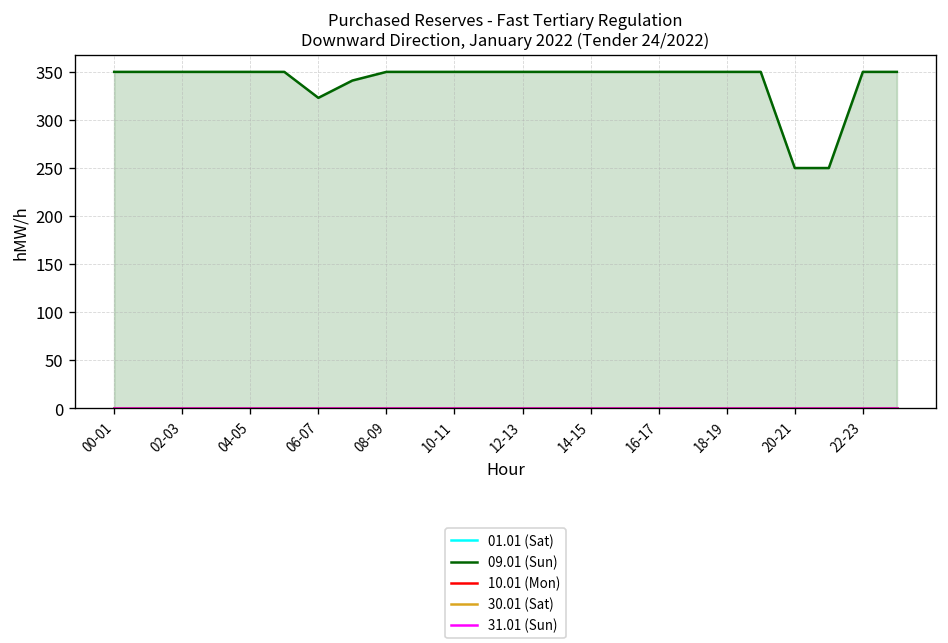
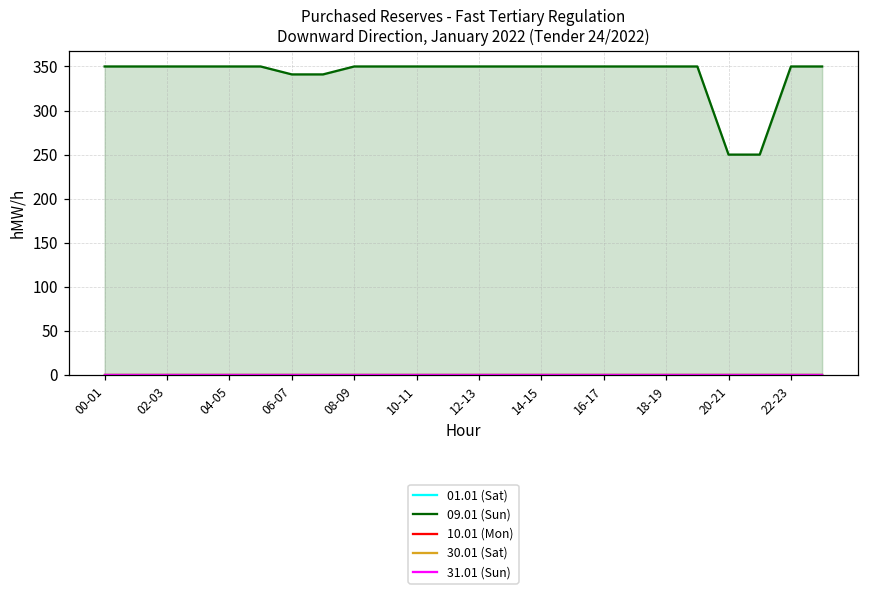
09.01 (Sun), 06-07: 320 -> 340
